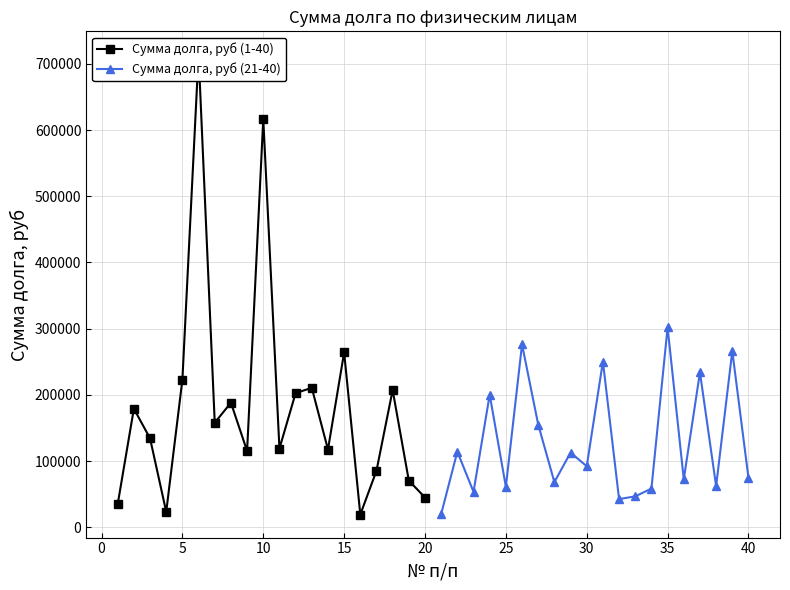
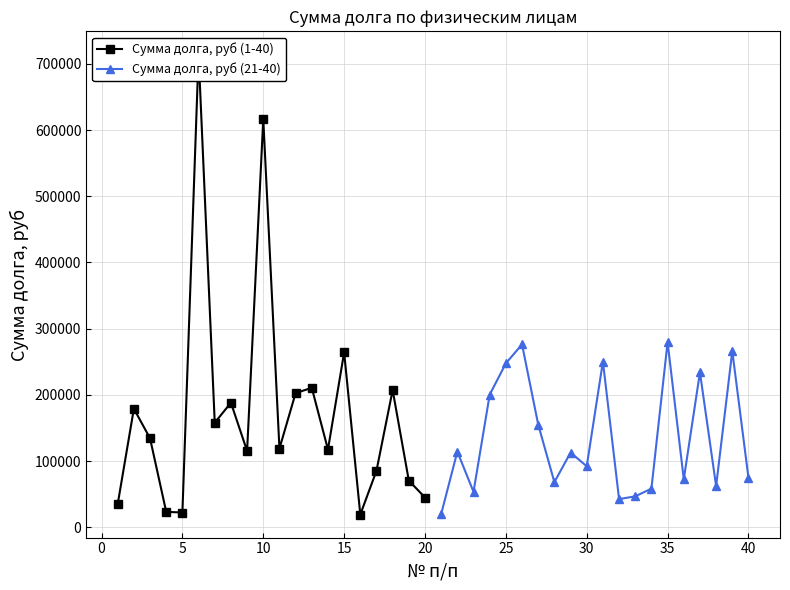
Сумма долга, руб (1-40), 5: 220000 -> 20000
Сумма долга, руб (21-40), 25: 60000 -> 250000
Сумма долга, руб (21-40), 35: 300000 -> 280000
